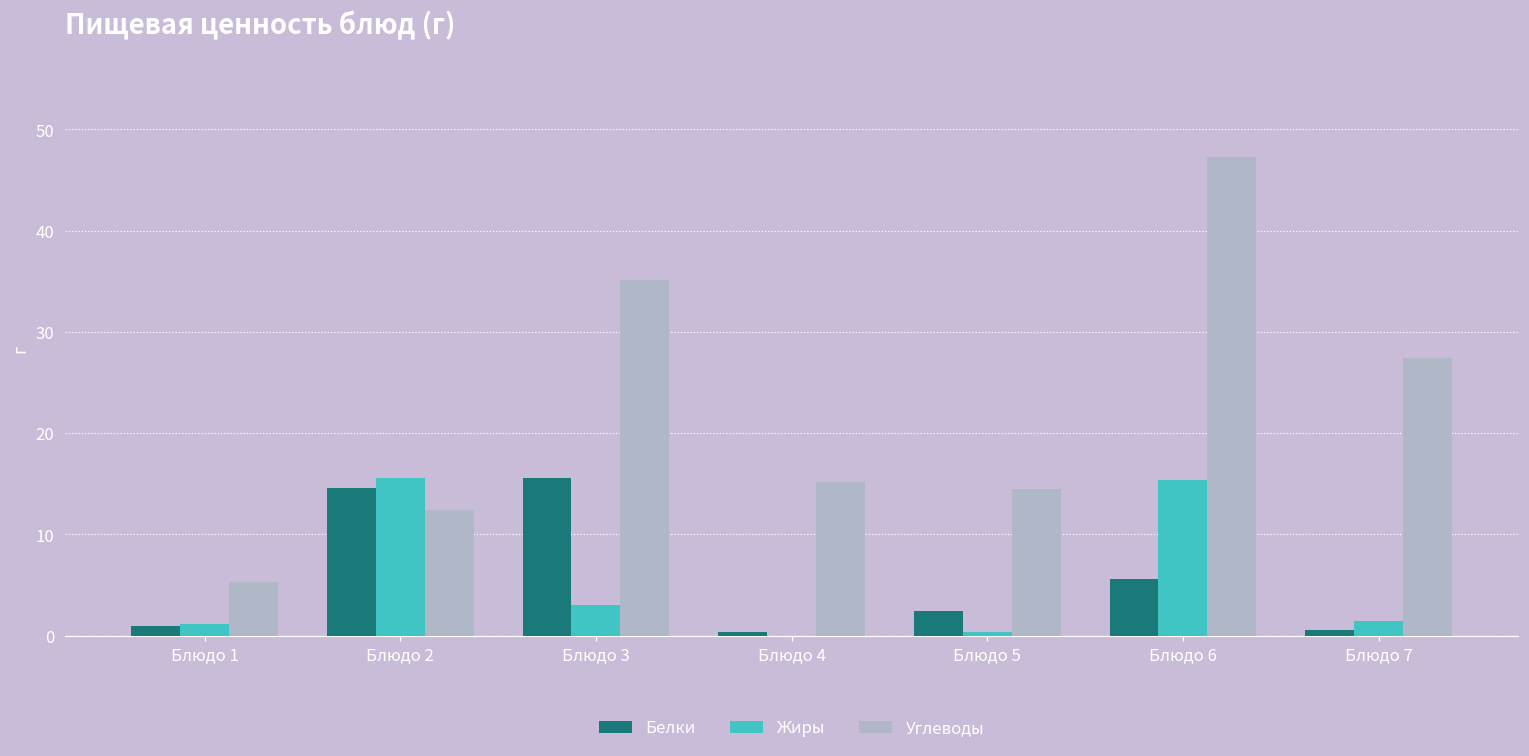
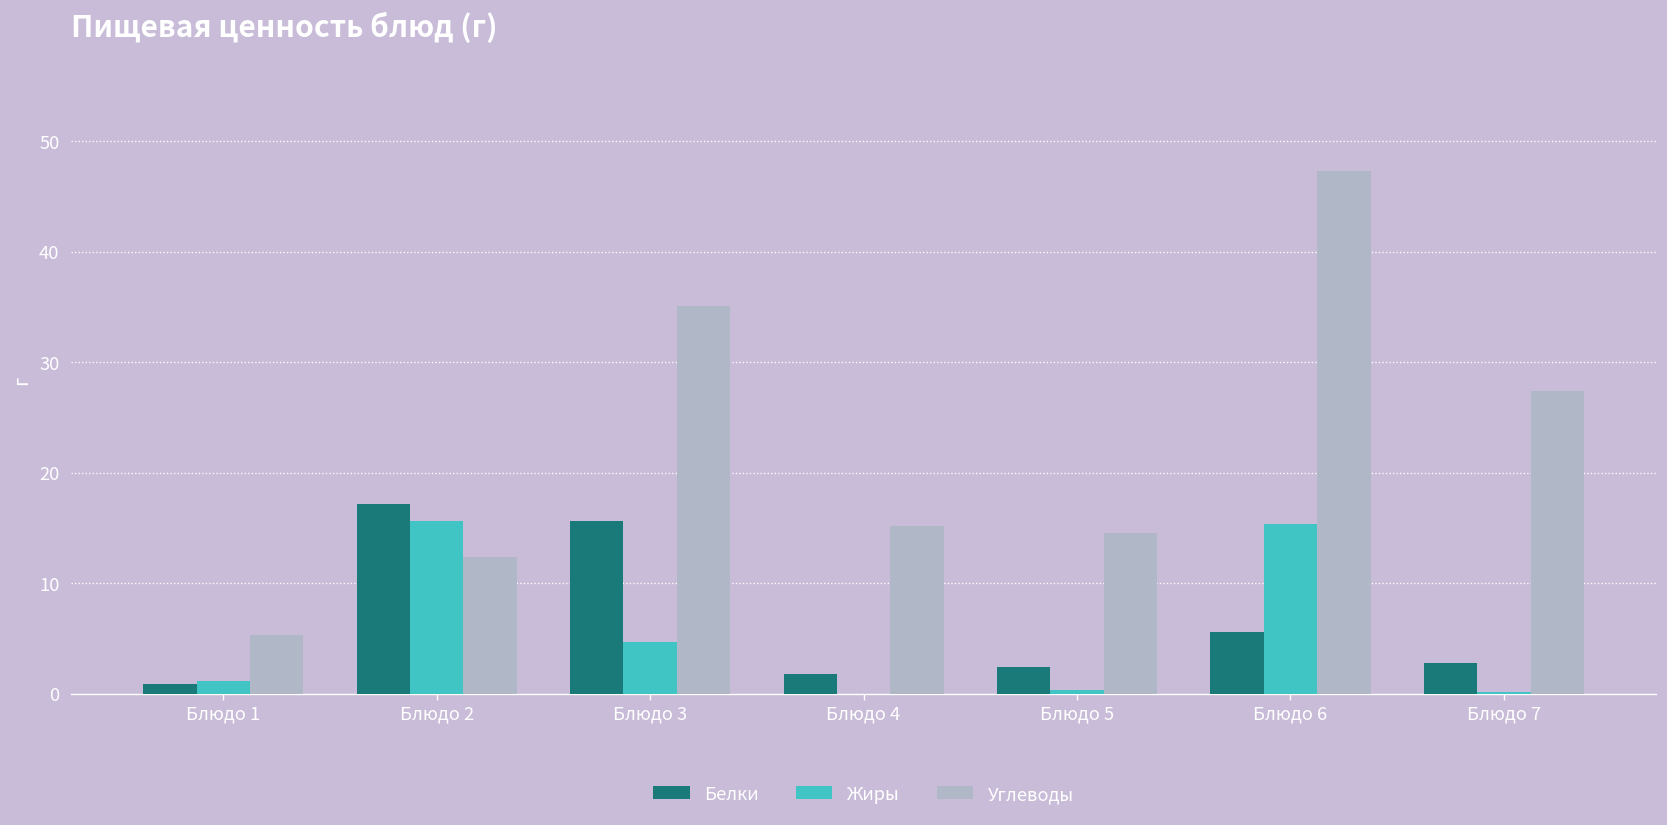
Белки, Блюдо 2: 15 -> 17
Жиры, Блюдо 3: 3 -> 5
Белки, Блюдо 4: 0 -> 2
Белки, Блюдо 7: 1 -> 3
Жиры, Блюдо 7: 1 -> 0
